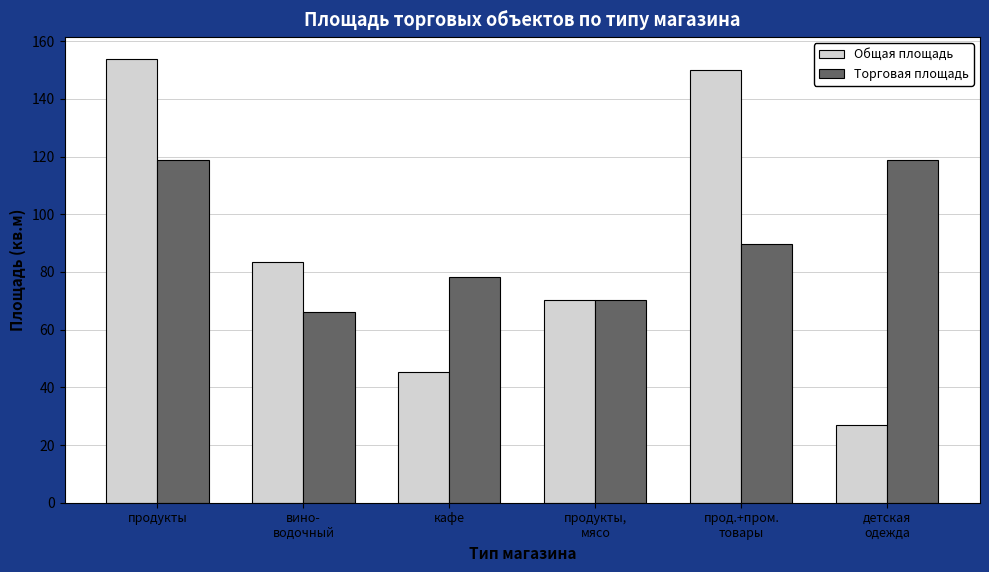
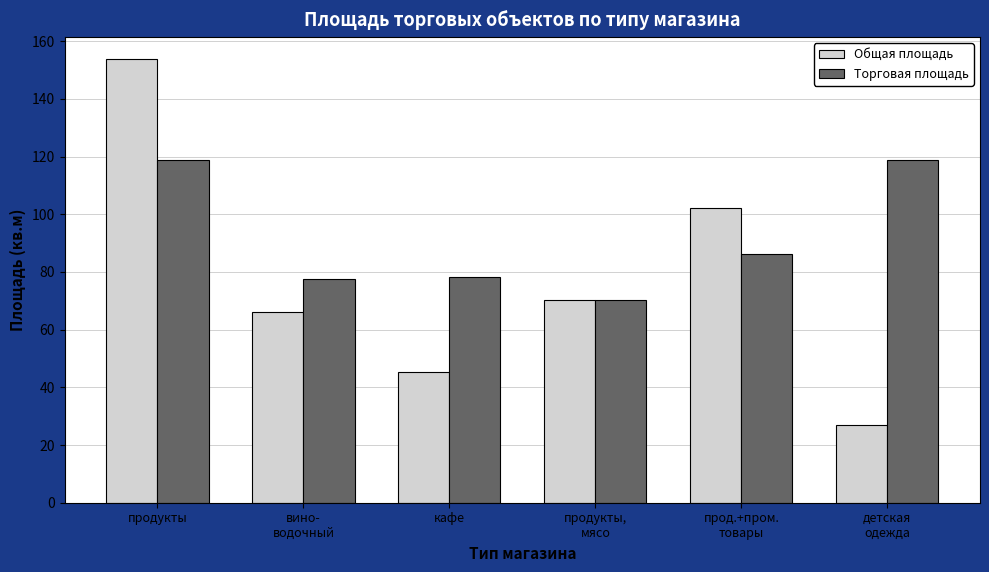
Общая площадь, вино- водочный: 83 -> 66
Торговая площадь, вино- водочный: 66 -> 78
Общая площадь, прод.+пром. товары: 150 -> 102
Торговая площадь, прод.+пром. товары: 90 -> 86
